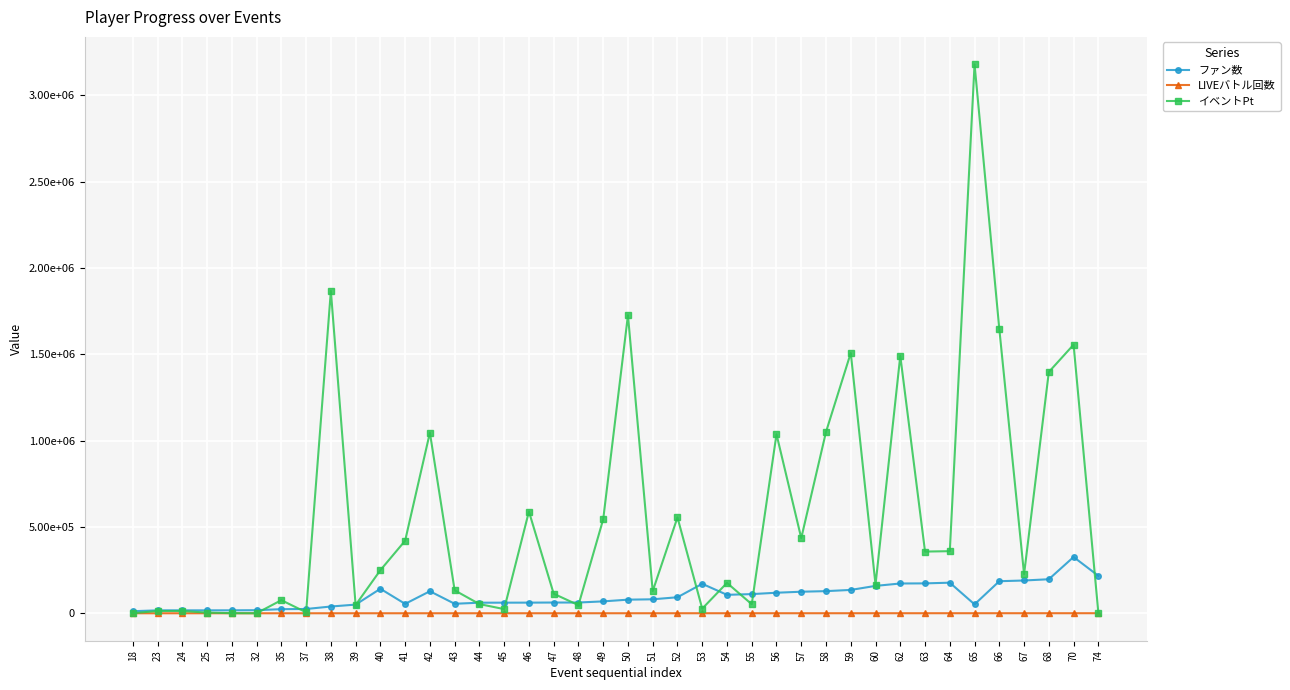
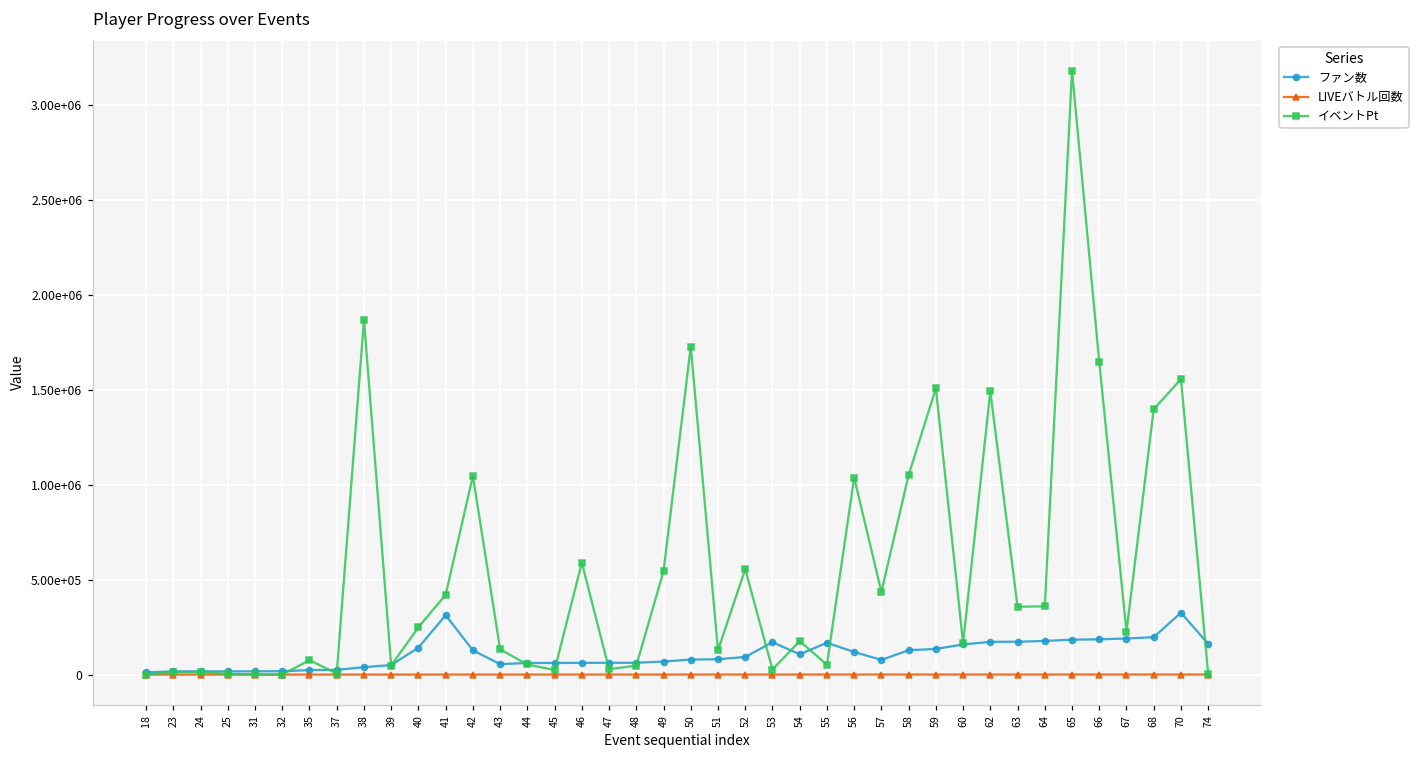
ファン数, 41: 50000 -> 310000
イベントPt, 47: 110000 -> 30000
ファン数, 55: 110000 -> 170000
ファン数, 57: 120000 -> 80000
ファン数, 65: 50000 -> 180000
ファン数, 74: 220000 -> 160000
